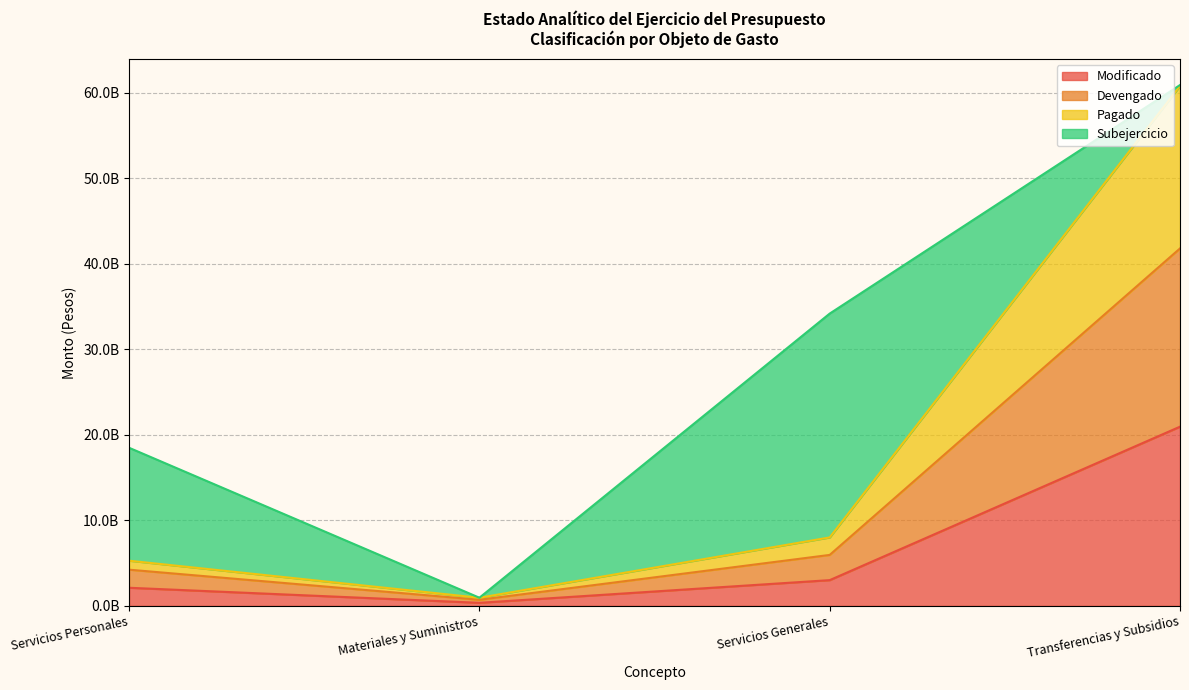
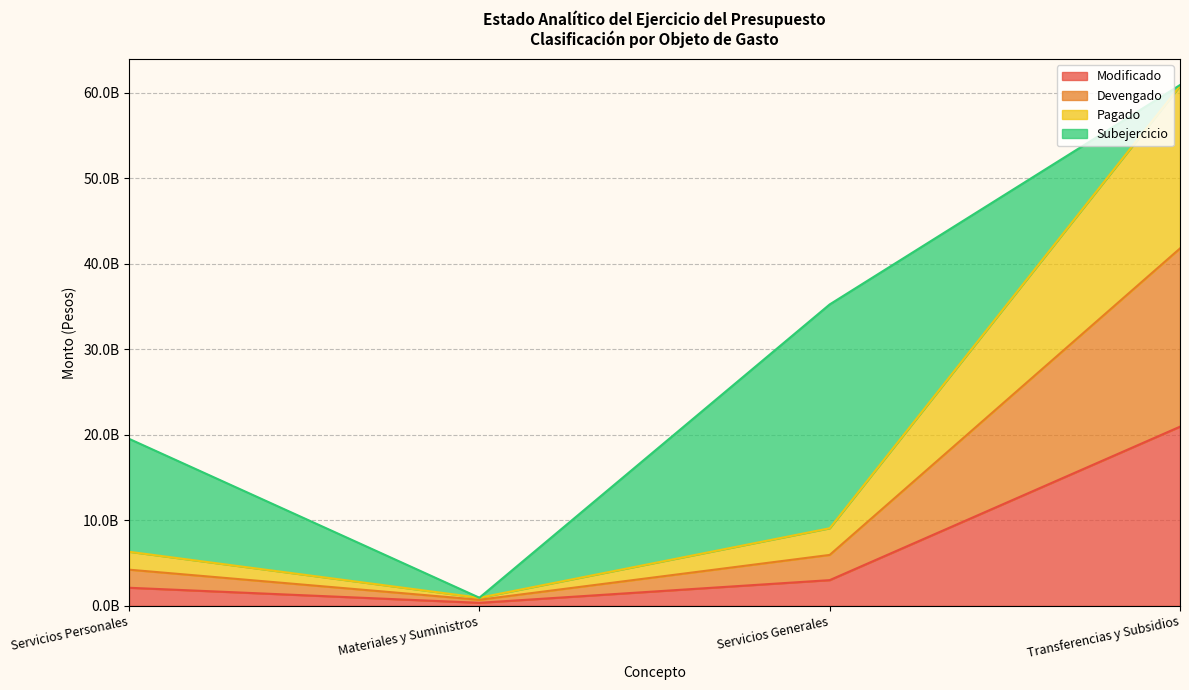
Pagado, Servicios Personales: 1000000000 -> 2000000000
Pagado, Servicios Generales: 2000000000 -> 3000000000
